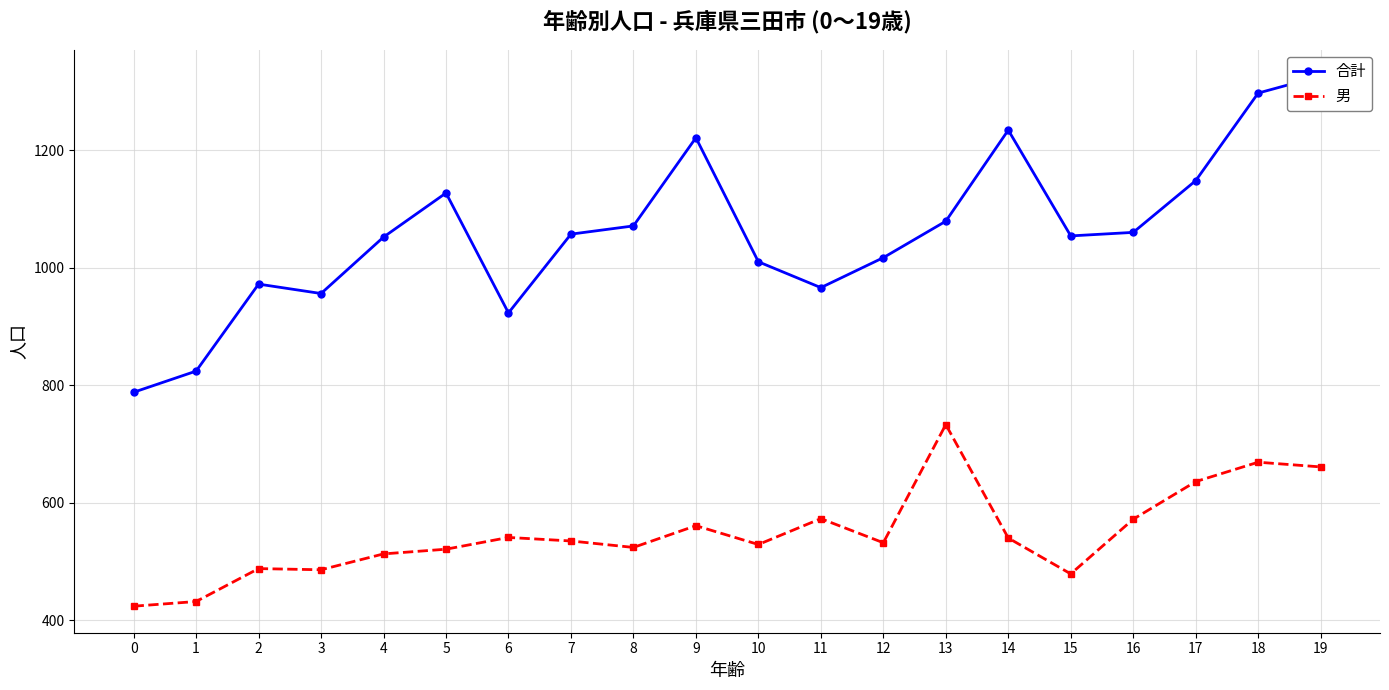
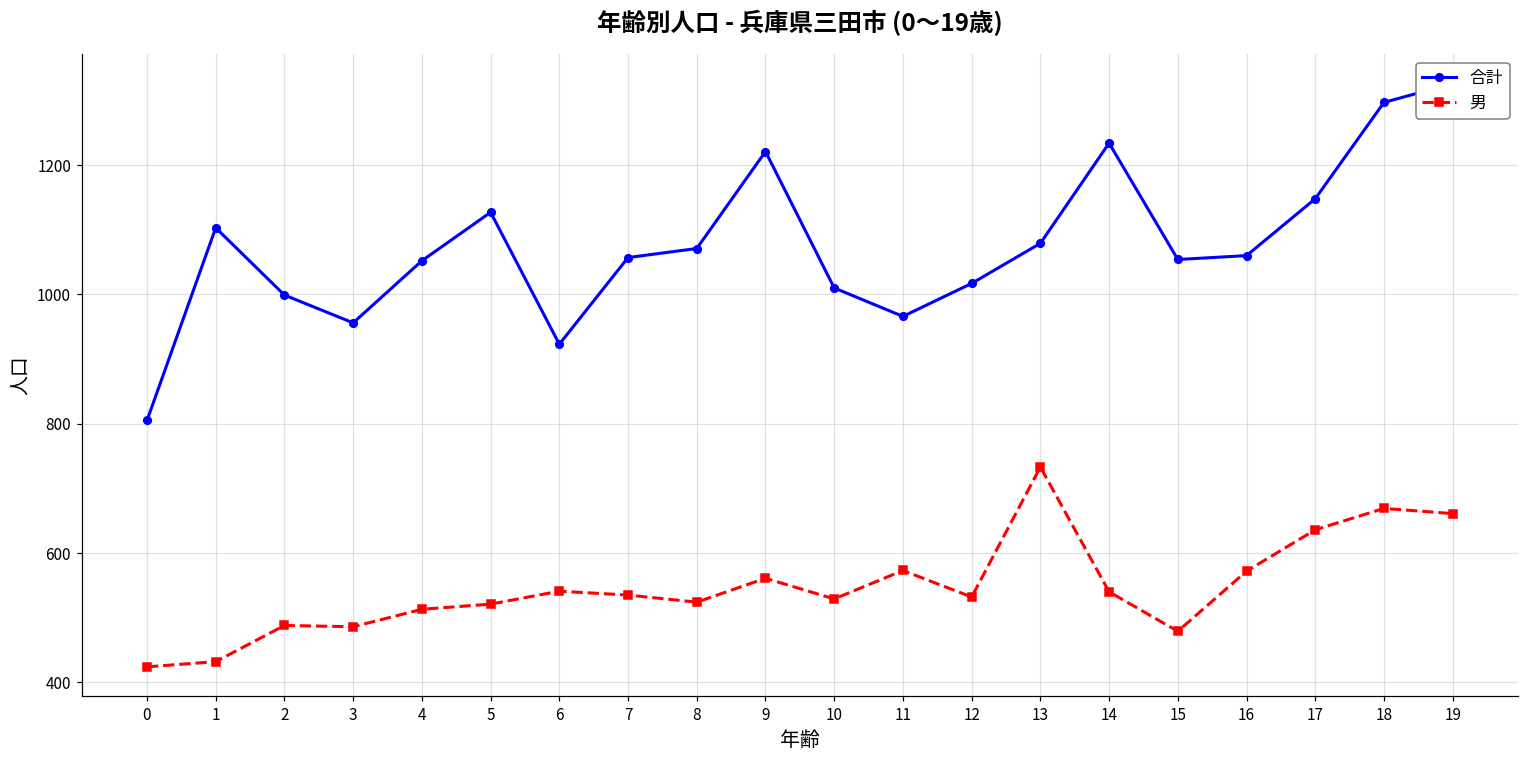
合計, 0: 790 -> 810
合計, 1: 820 -> 1100
合計, 2: 970 -> 1000
